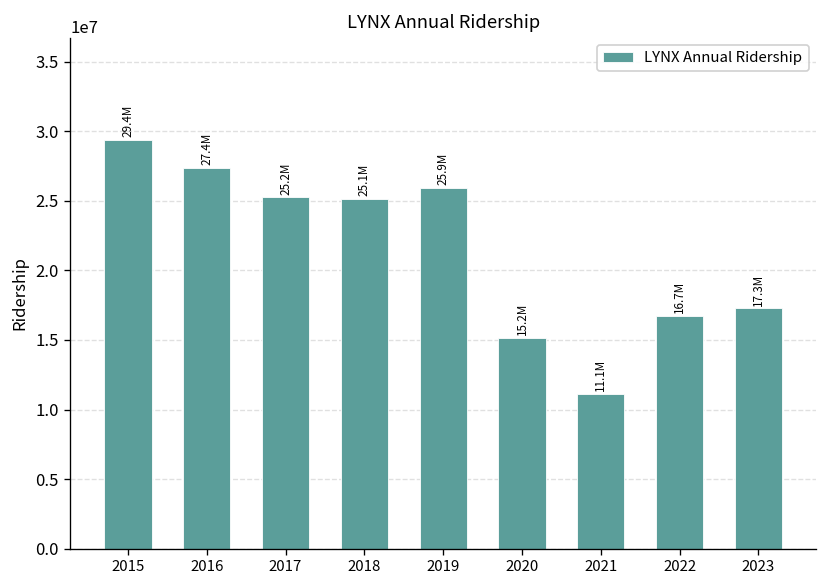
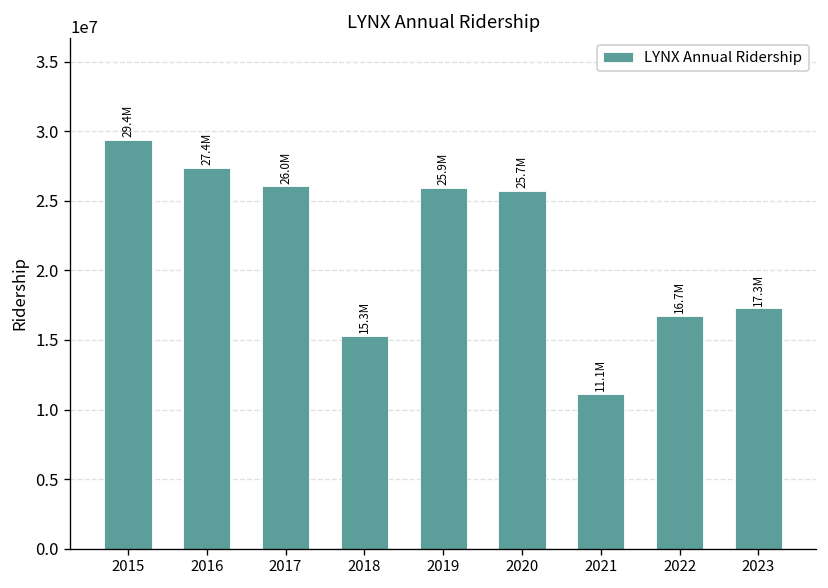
2017: 25.2M -> 26.0M
2018: 25.1M -> 15.3M
2020: 15.2M -> 25.7M
